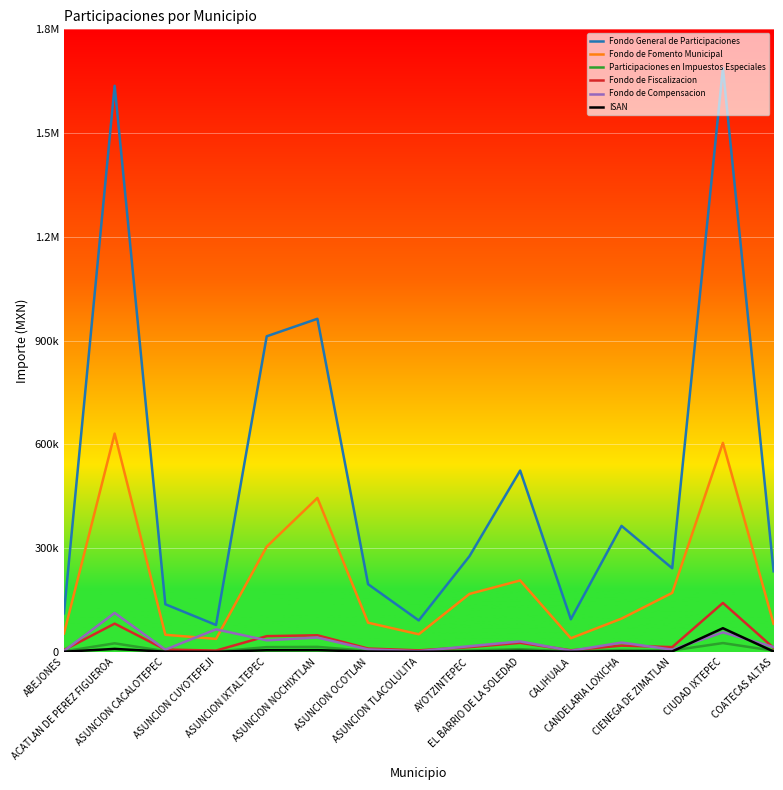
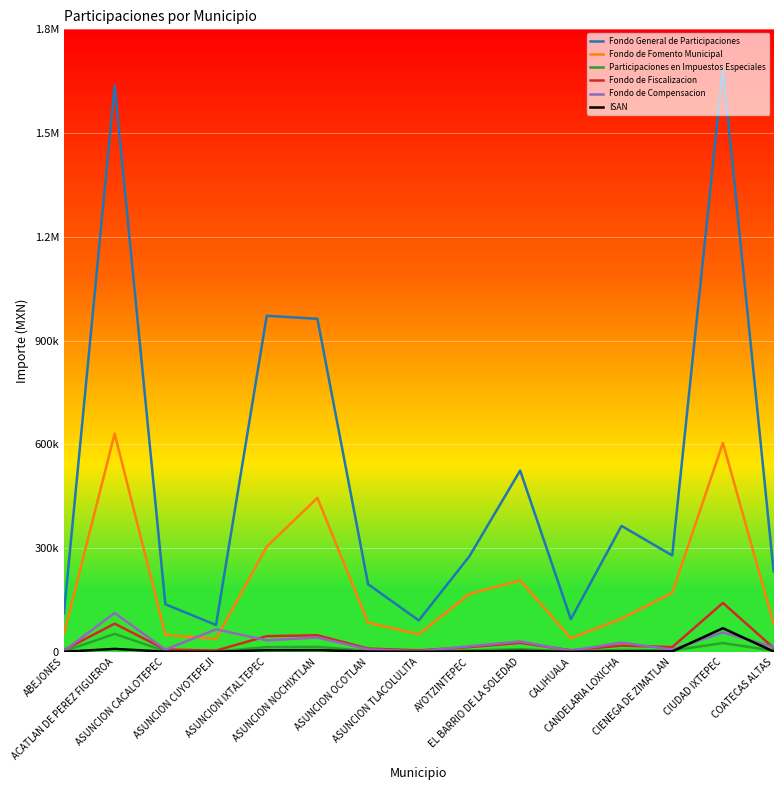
Participaciones en Impuestos Especiales, ACATLAN DE PEREZ FIGUEROA: 20000 -> 50000
Fondo General de Participaciones, ASUNCION IXTALTEPEC: 910000 -> 970000
Fondo General de Participaciones, CIENEGA DE ZIMATLAN: 240000 -> 280000
